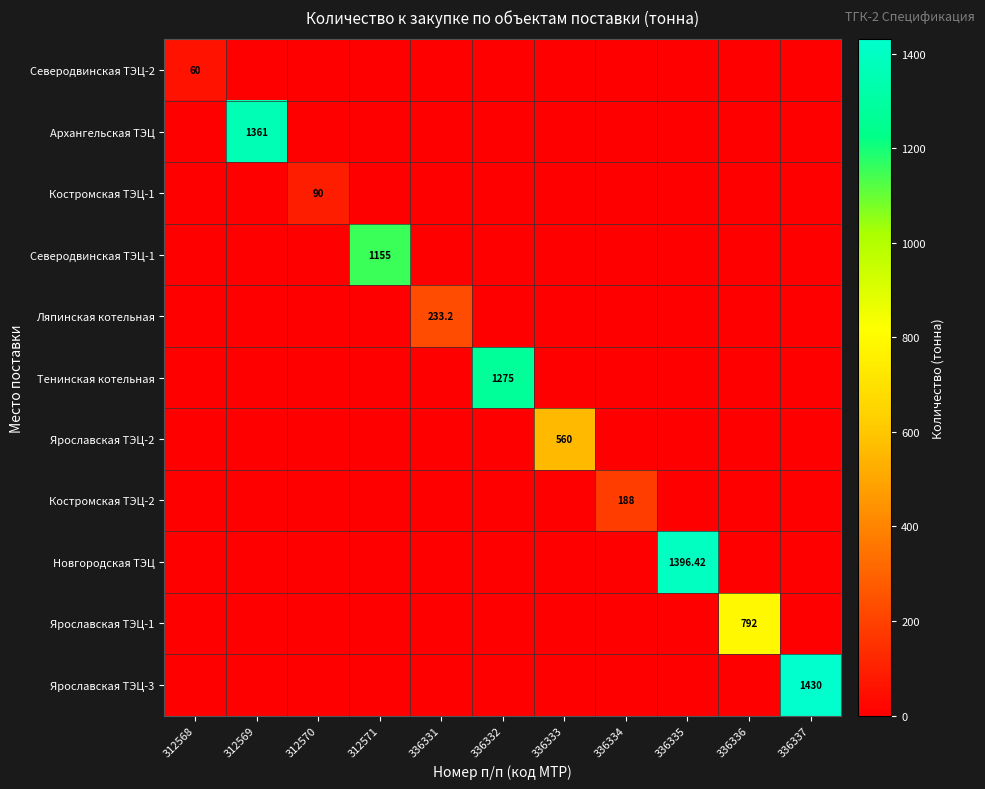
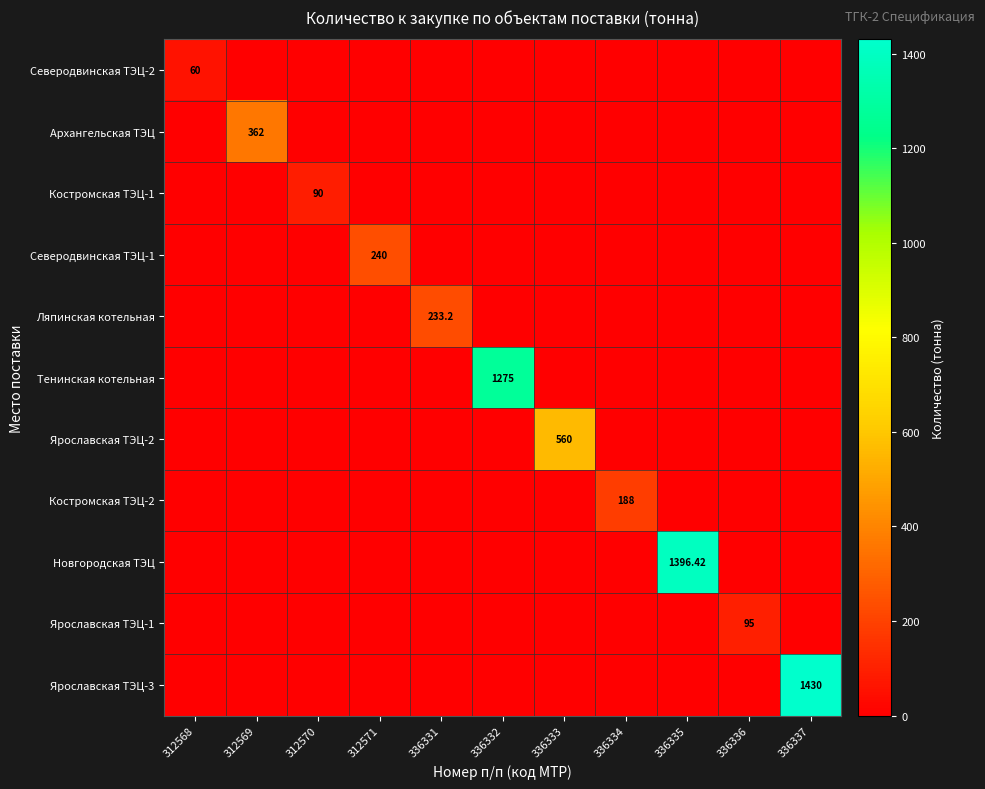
Архангельская ТЭЦ, 312569: 1361 -> 362
Северодвинская ТЭЦ-1, 312571: 1155 -> 240
Ярославская ТЭЦ-1, 336336: 792 -> 95
